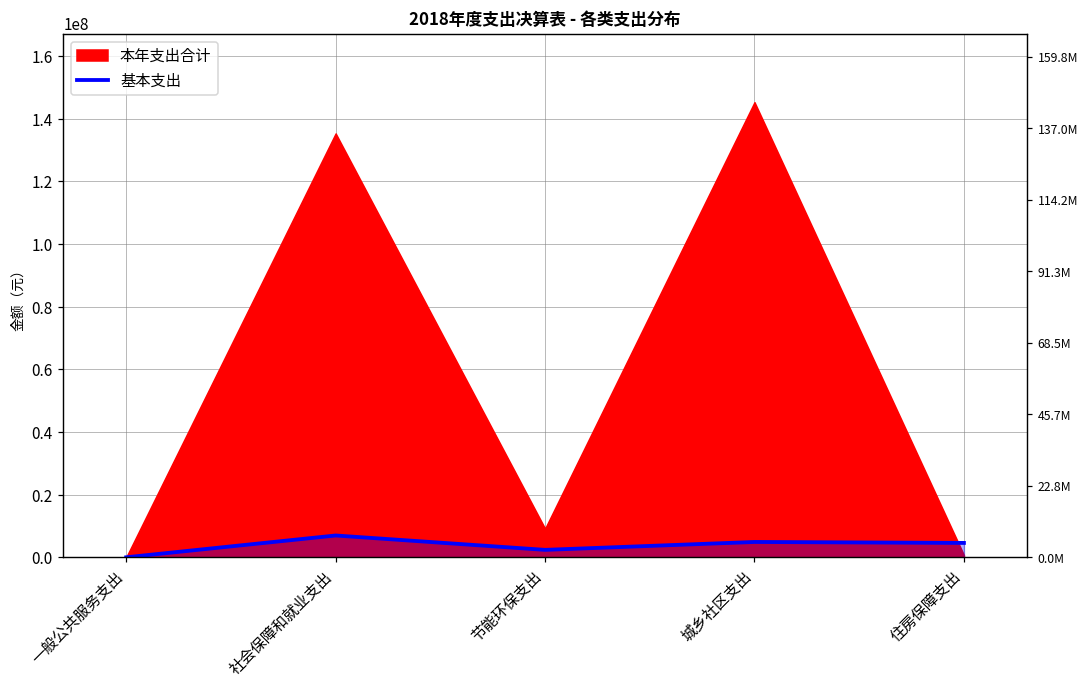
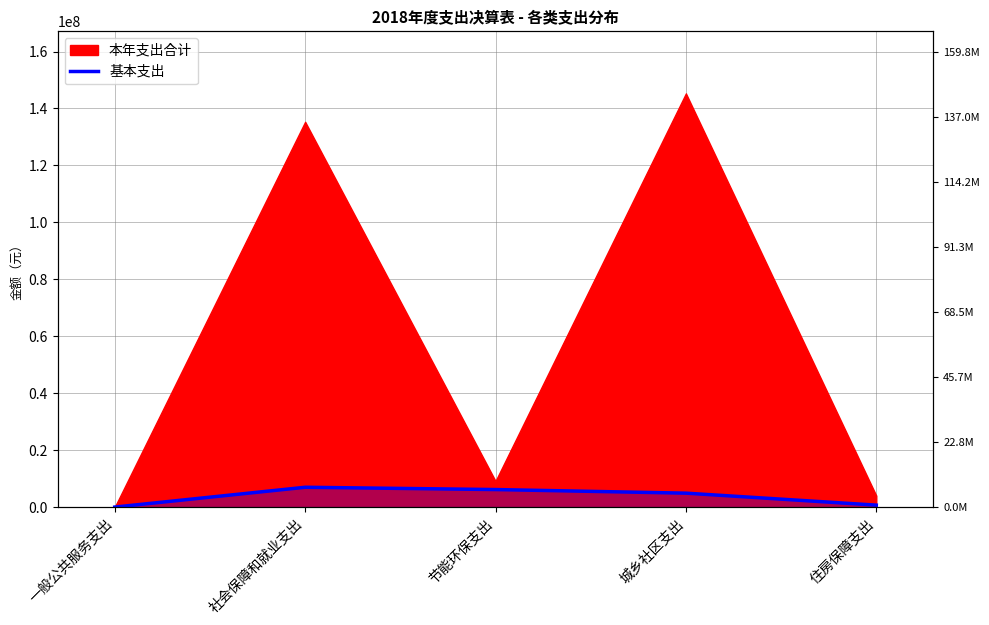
基本支出, 节能环保支出: 2000000 -> 6000000
基本支出, 住房保障支出: 5000000 -> 1000000
本年支出合计, 住房保障支出: 1000000 -> 4000000
